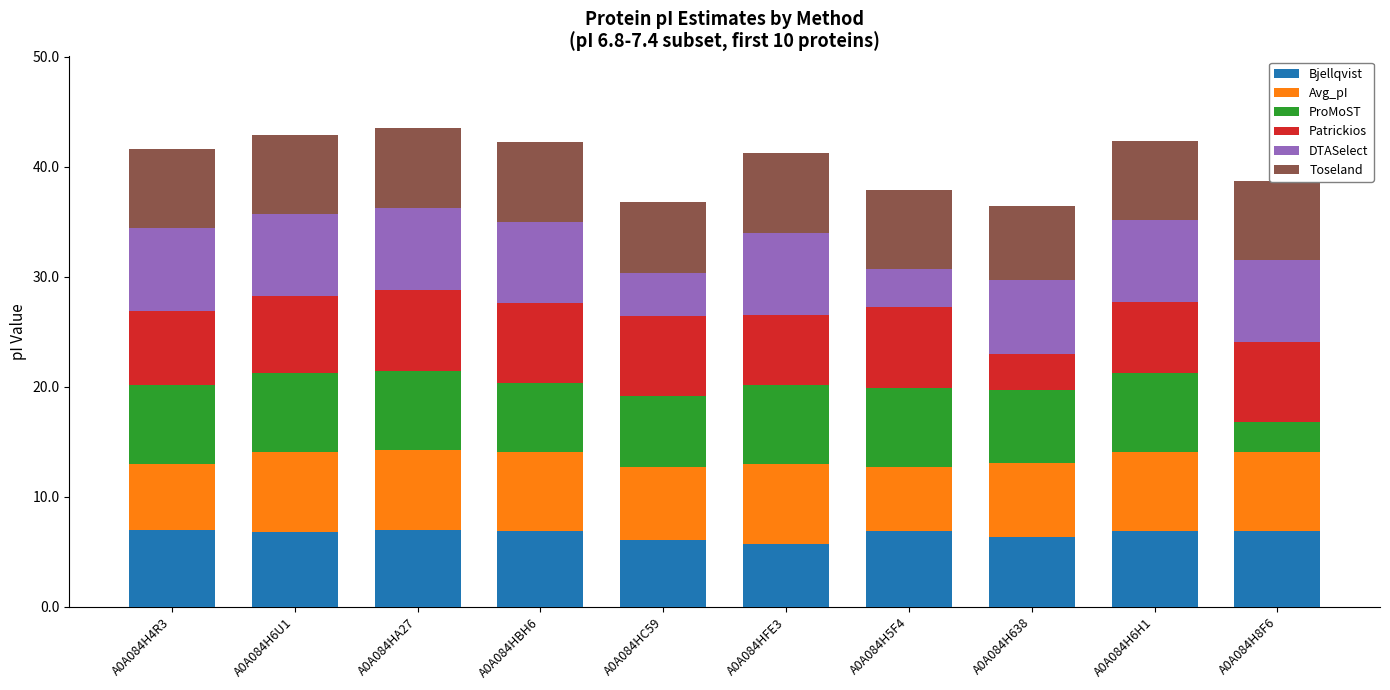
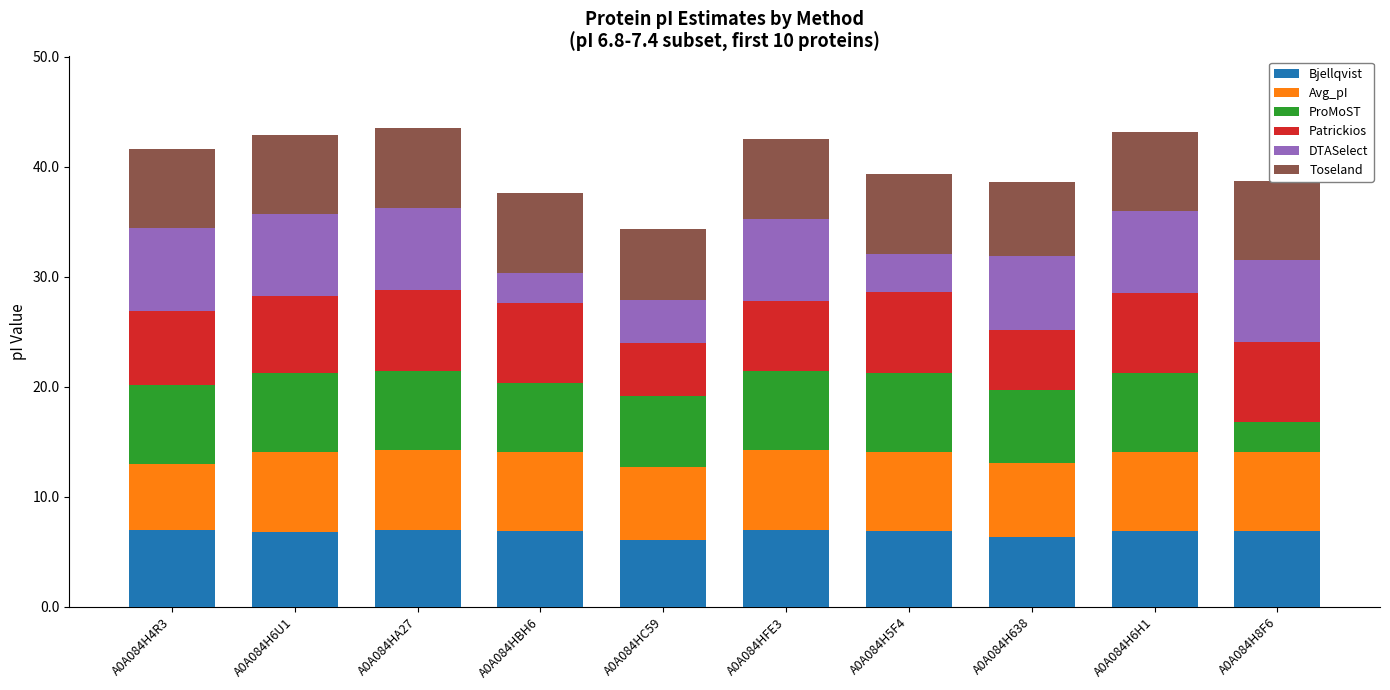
DTASelect, A0A084HBH6: 7.4 -> 2.8
Patrickios, A0A084HC59: 7.2 -> 4.8
Bjellqvist, A0A084HFE3: 5.7 -> 7.0
Avg_pI, A0A084H5F4: 5.8 -> 7.2
Patrickios, A0A084H638: 3.3 -> 5.5
Patrickios, A0A084H6H1: 6.5 -> 7.3
